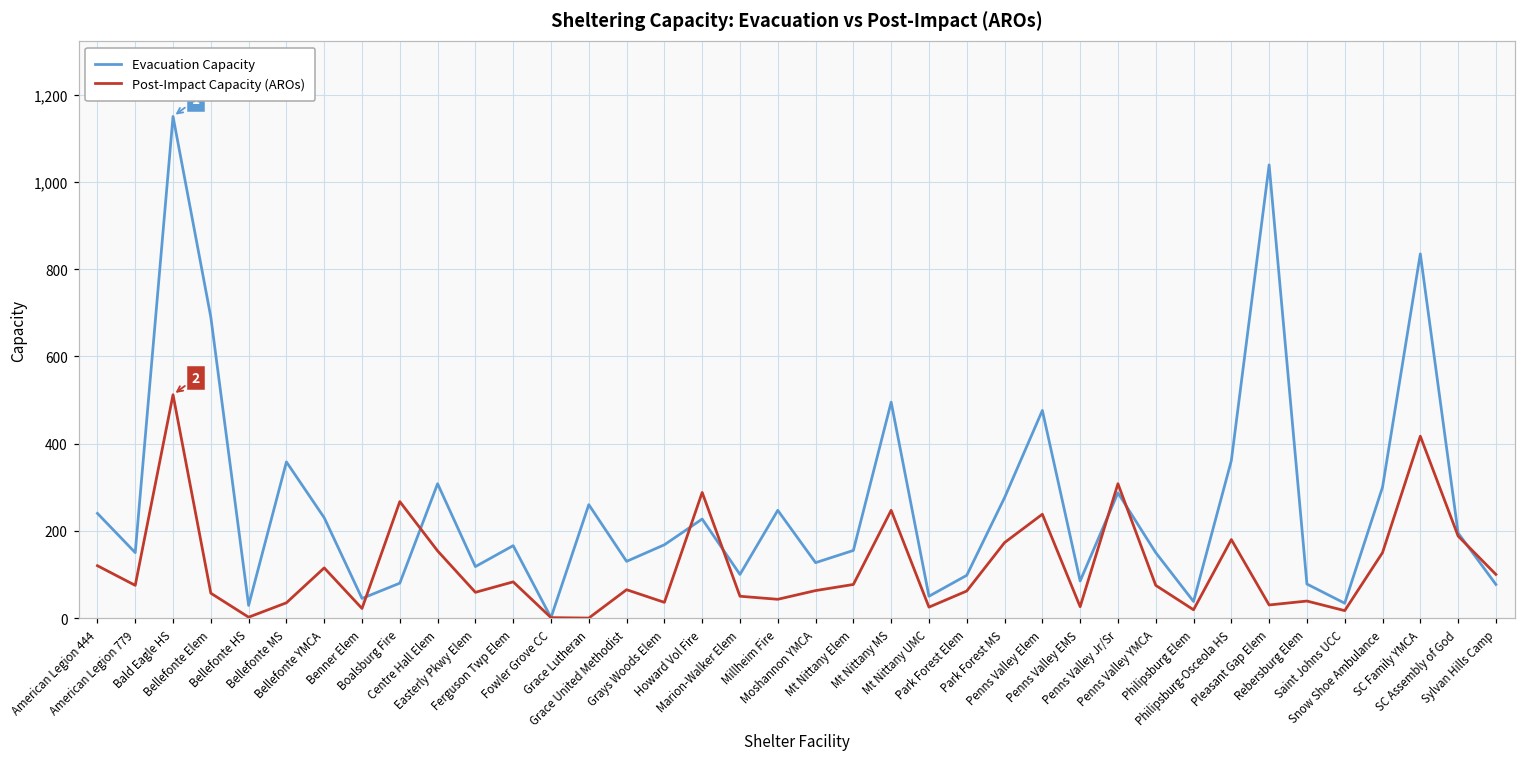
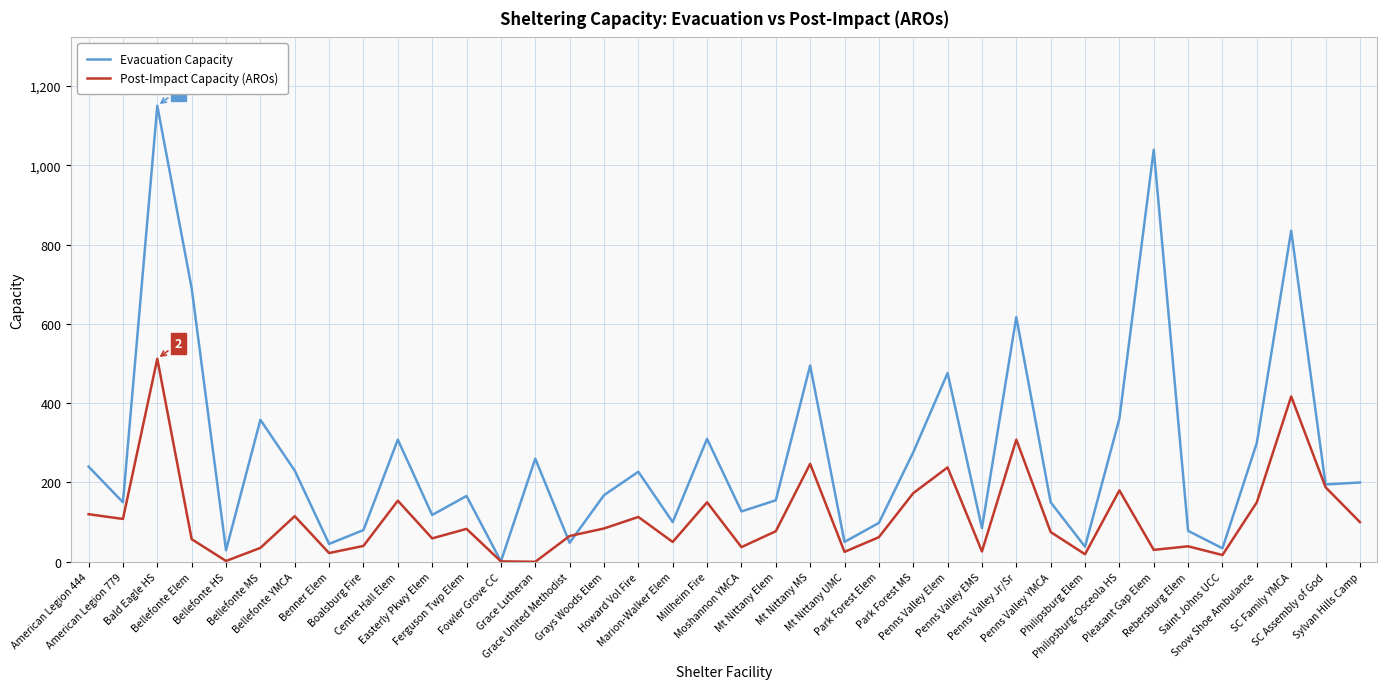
Post-Impact Capacity (AROs), American Legion 779: 80 -> 110
Post-Impact Capacity (AROs), Boalsburg Fire: 270 -> 40
Evacuation Capacity, Grace United Methodist: 130 -> 50
Post-Impact Capacity (AROs), Grays Woods Elem: 40 -> 80
Post-Impact Capacity (AROs), Howard Vol Fire: 290 -> 110
Evacuation Capacity, Millheim Fire: 250 -> 310
Post-Impact Capacity (AROs), Millheim Fire: 40 -> 150
Post-Impact Capacity (AROs), Moshannon YMCA: 60 -> 40
Evacuation Capacity, Penns Valley Jr/Sr: 290 -> 620
Evacuation Capacity, Sylvan Hills Camp: 80 -> 200
